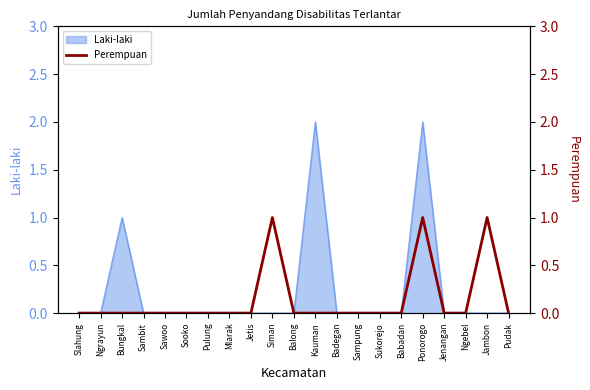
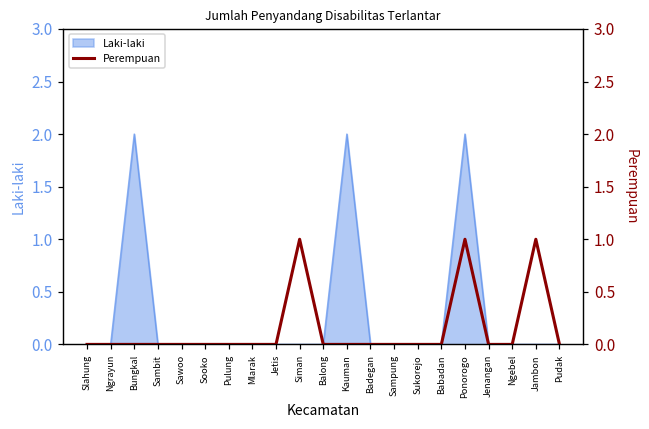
Laki-laki, Bungkal: 1 -> 2
